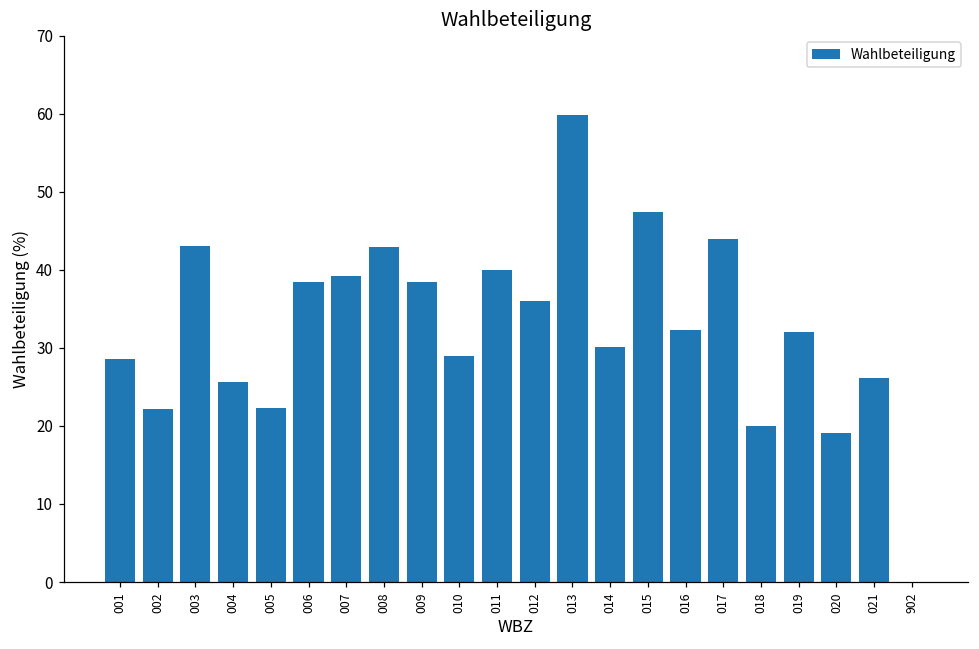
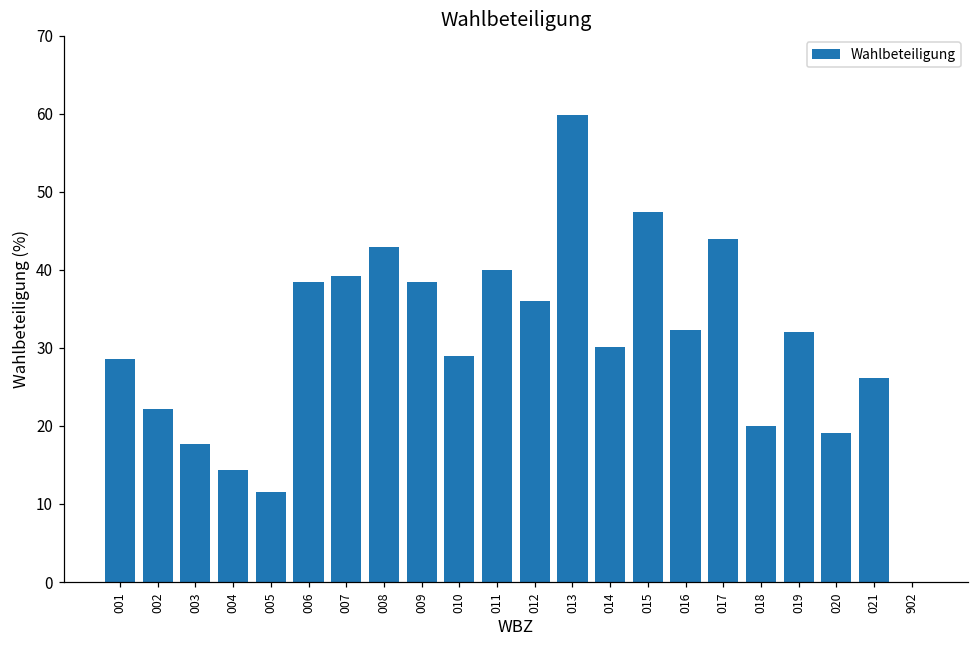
003: 43 -> 18
004: 26 -> 14
005: 22 -> 12
